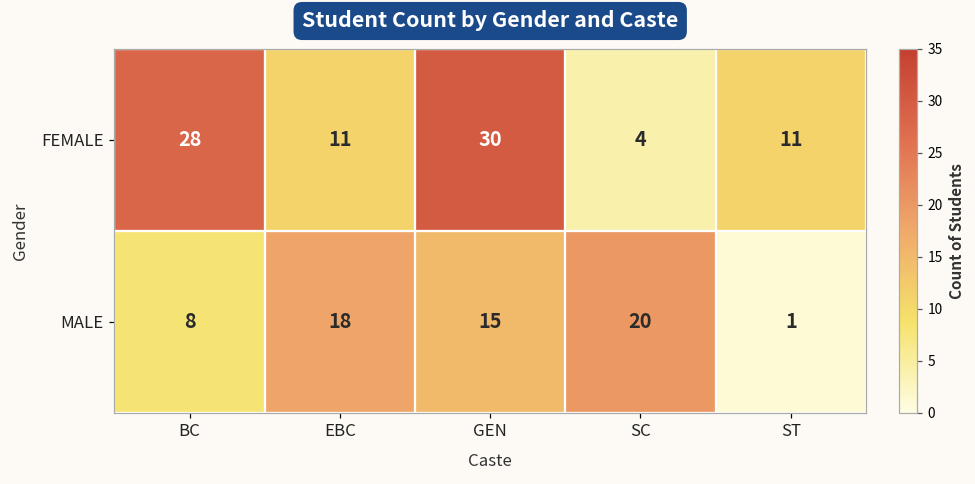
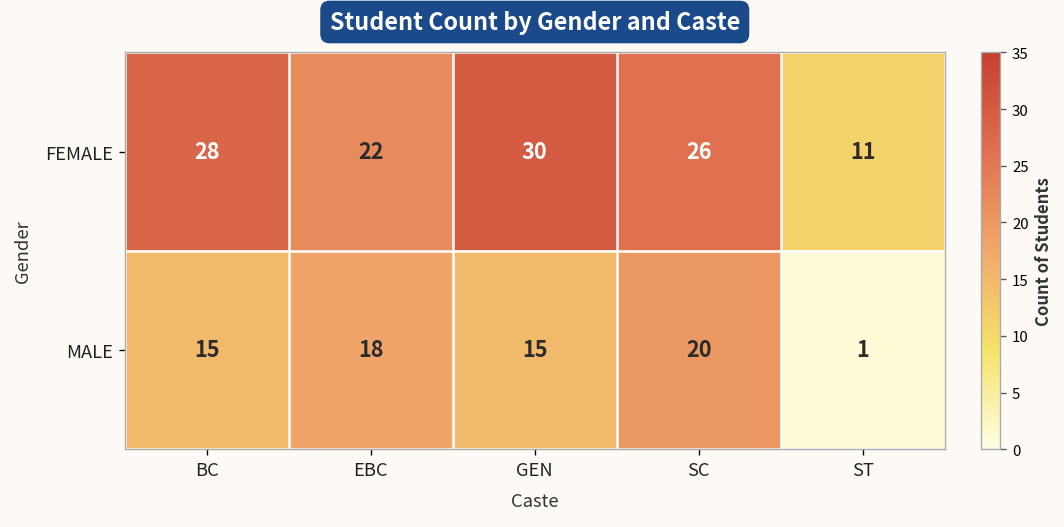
FEMALE, EBC: 11 -> 22
FEMALE, SC: 4 -> 26
MALE, BC: 8 -> 15
